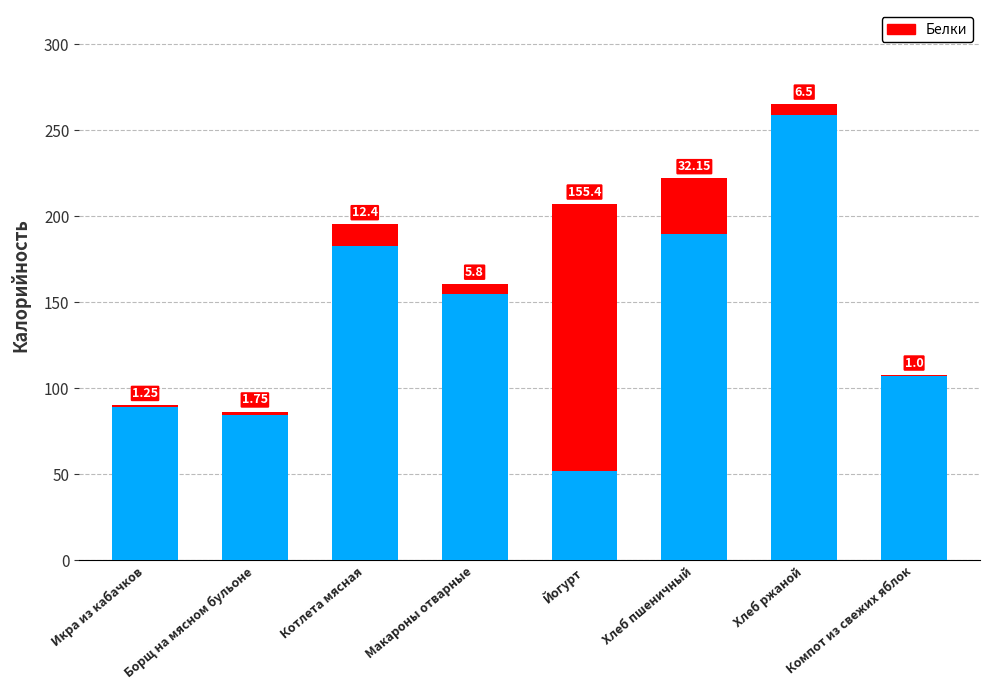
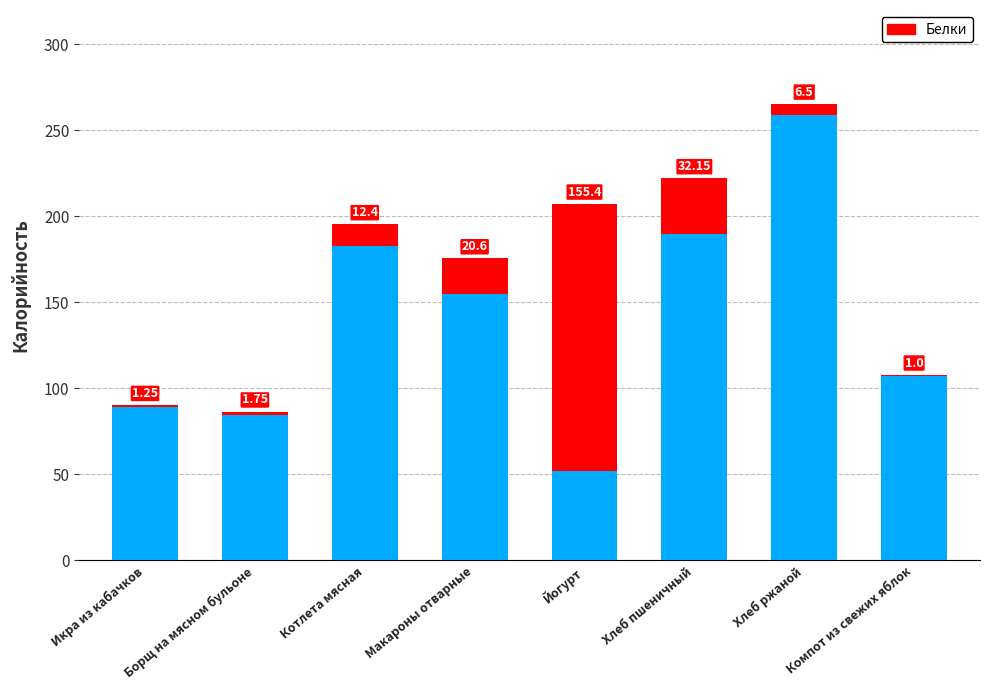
Белки, Макароны отварные: 5.8 -> 20.6
